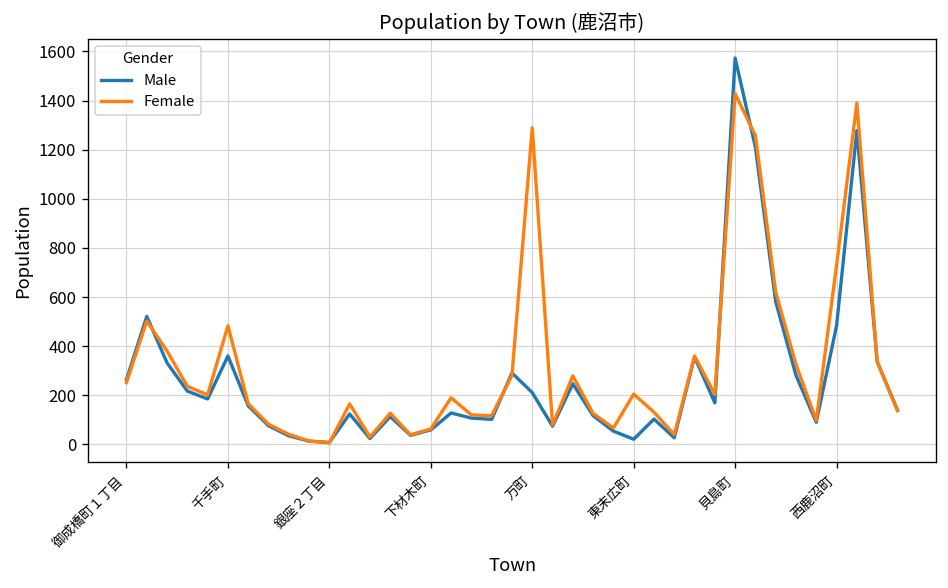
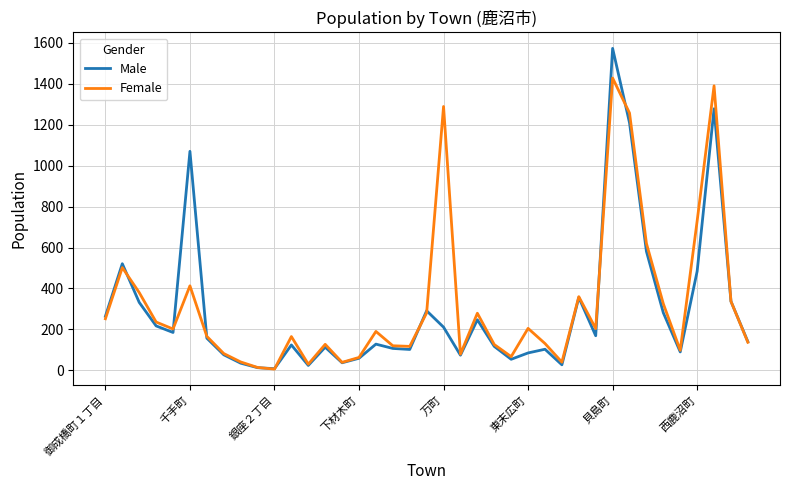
Male, 千手町: 360 -> 1070
Female, 千手町: 480 -> 410
Male, 東末広町: 20 -> 90
